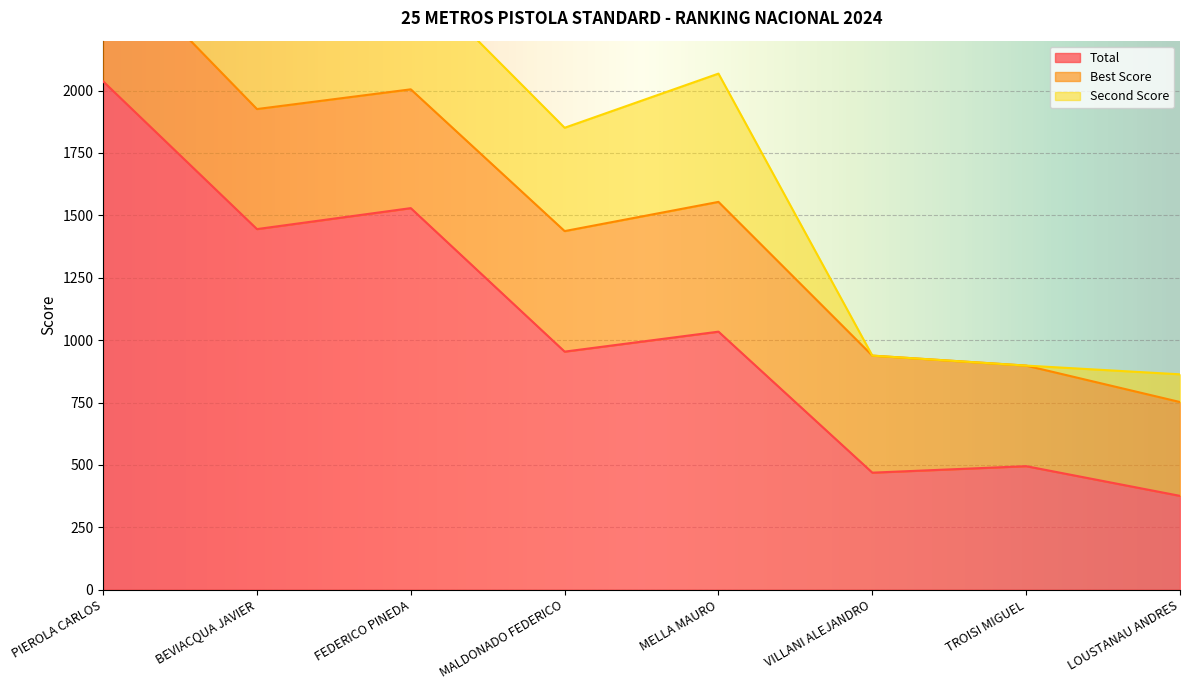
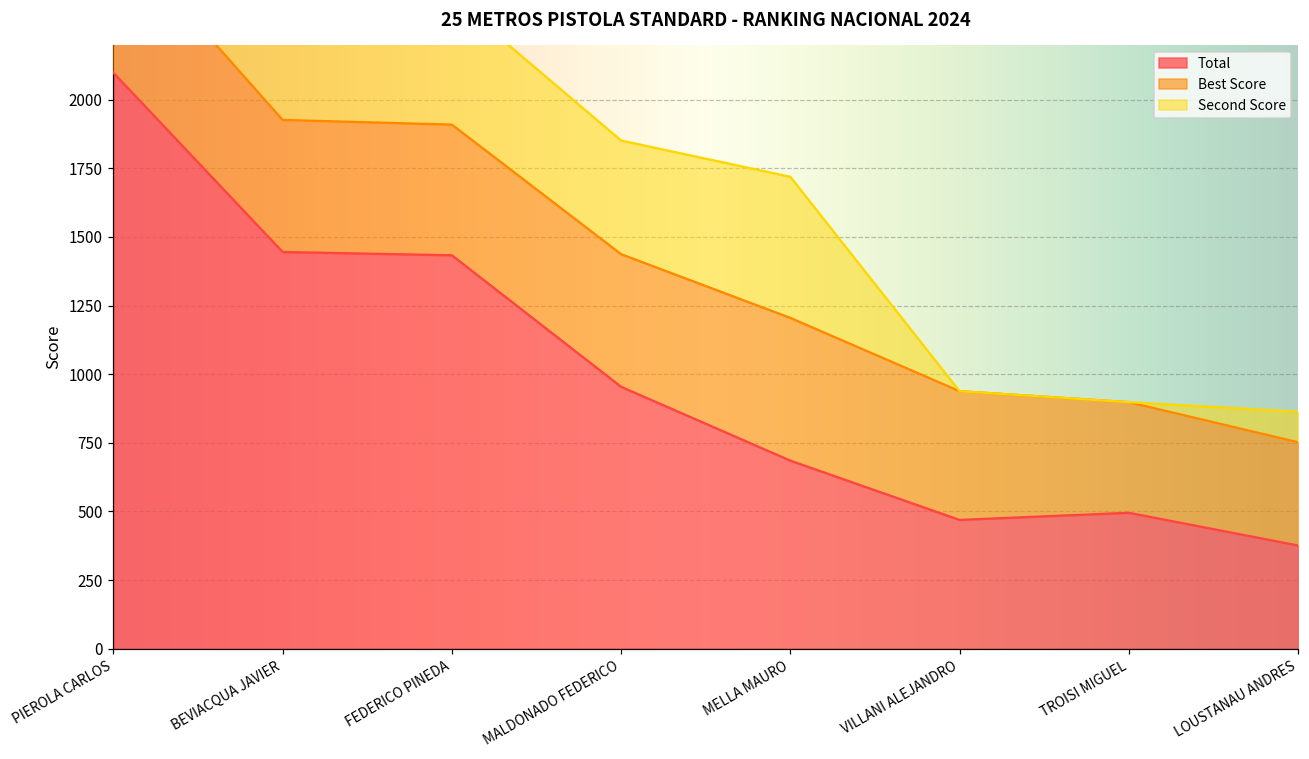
Total, PIEROLA CARLOS: 2040 -> 2100
Total, FEDERICO PINEDA: 1530 -> 1430
Total, MELLA MAURO: 1030 -> 690
